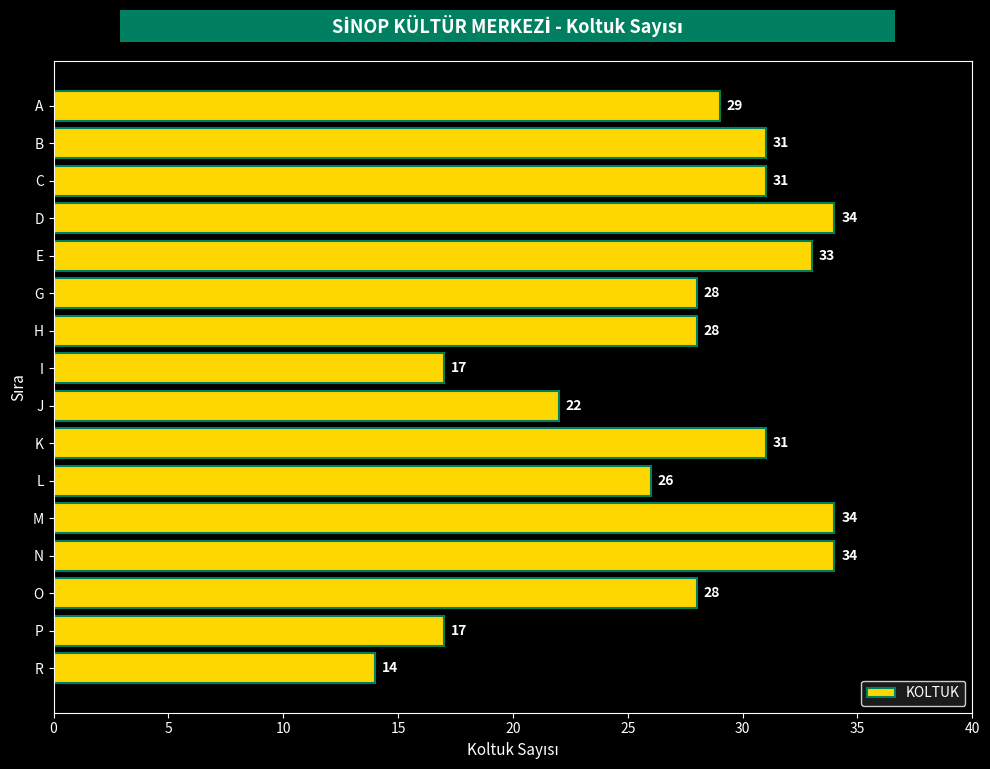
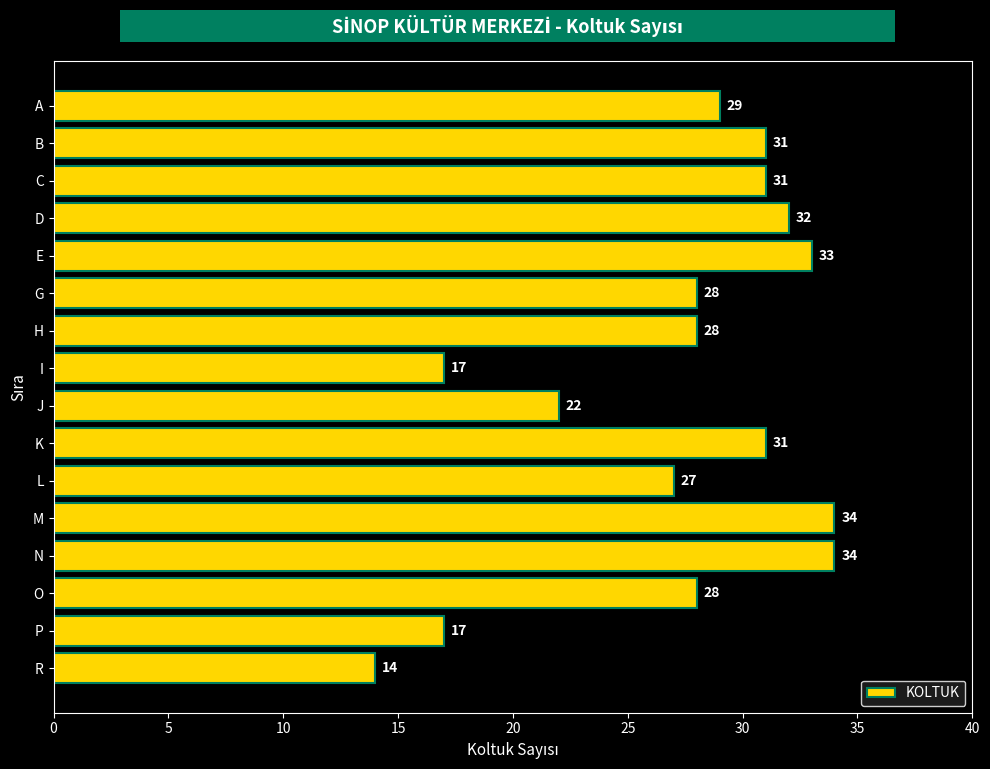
D: 34 -> 32
L: 26 -> 27
